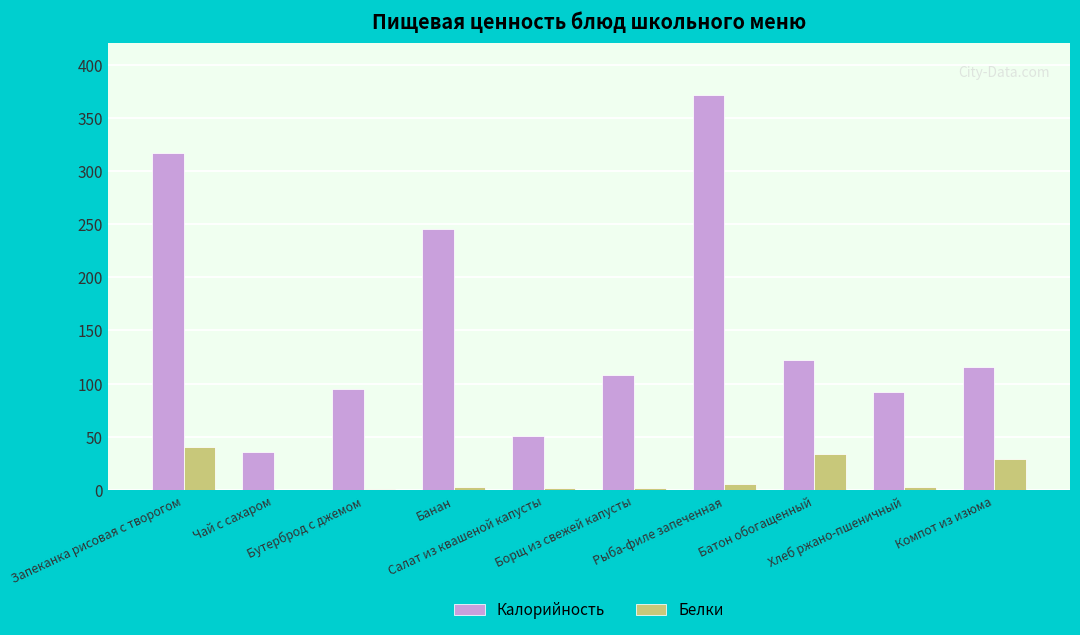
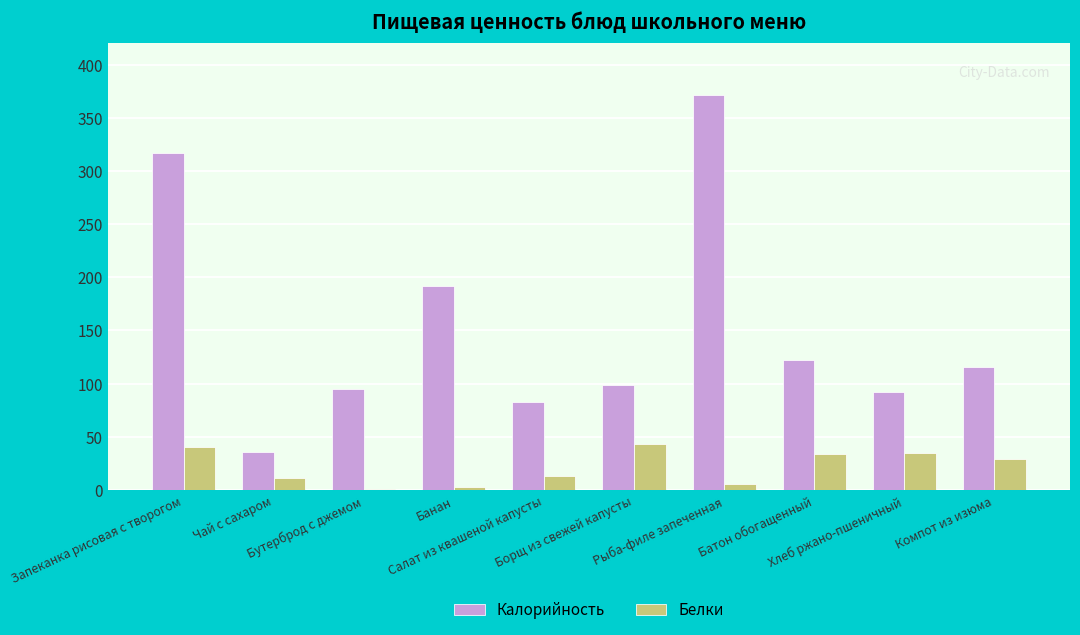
Белки, Чай с сахаром: 0 -> 10
Калорийность, Банан: 250 -> 190
Калорийность, Салат из квашеной капусты: 50 -> 80
Белки, Салат из квашеной капусты: 0 -> 10
Калорийность, Борщ из свежей капусты: 110 -> 100
Белки, Борщ из свежей капусты: 0 -> 40
Белки, Хлеб ржано-пшеничный: 0 -> 30
